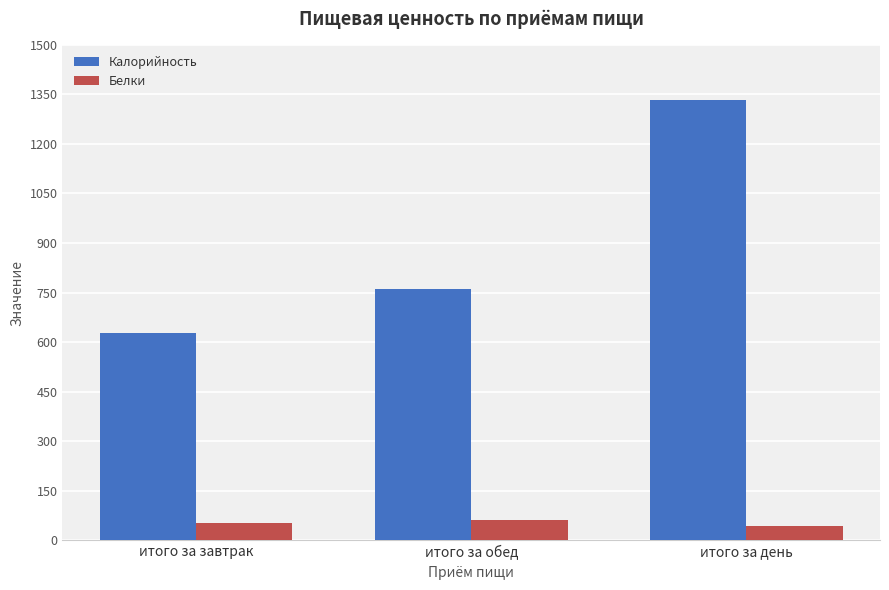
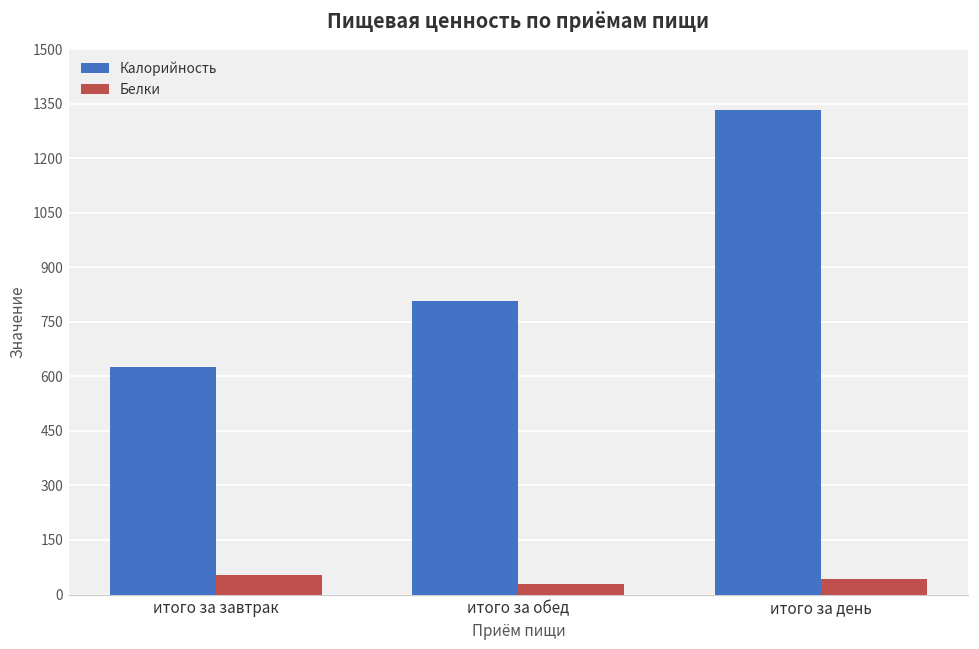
Калорийность, итого за обед: 760 -> 810
Белки, итого за обед: 60 -> 30
